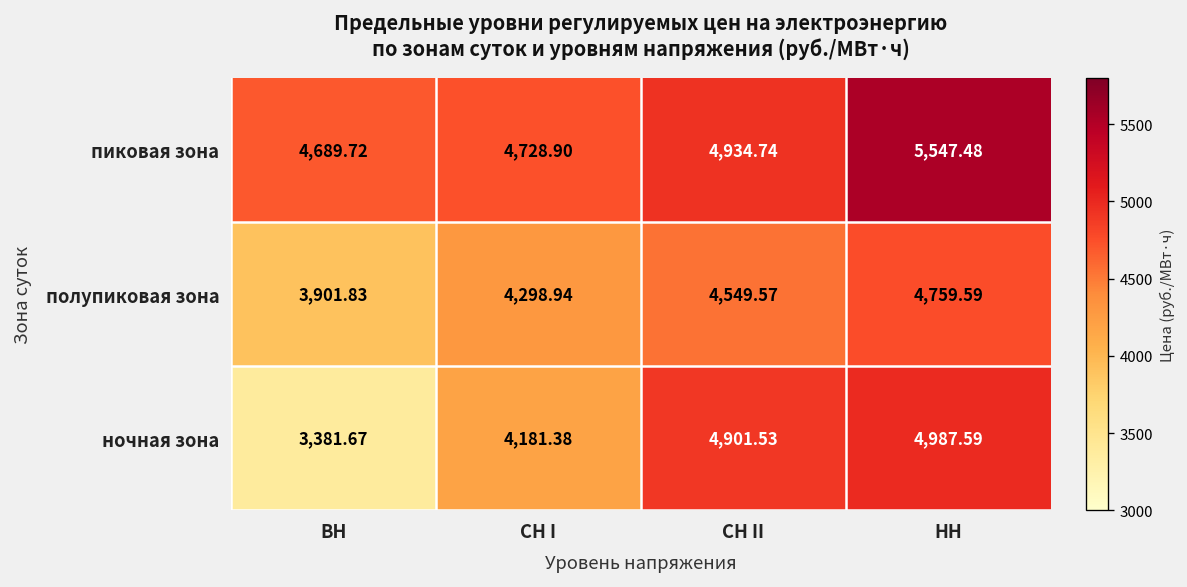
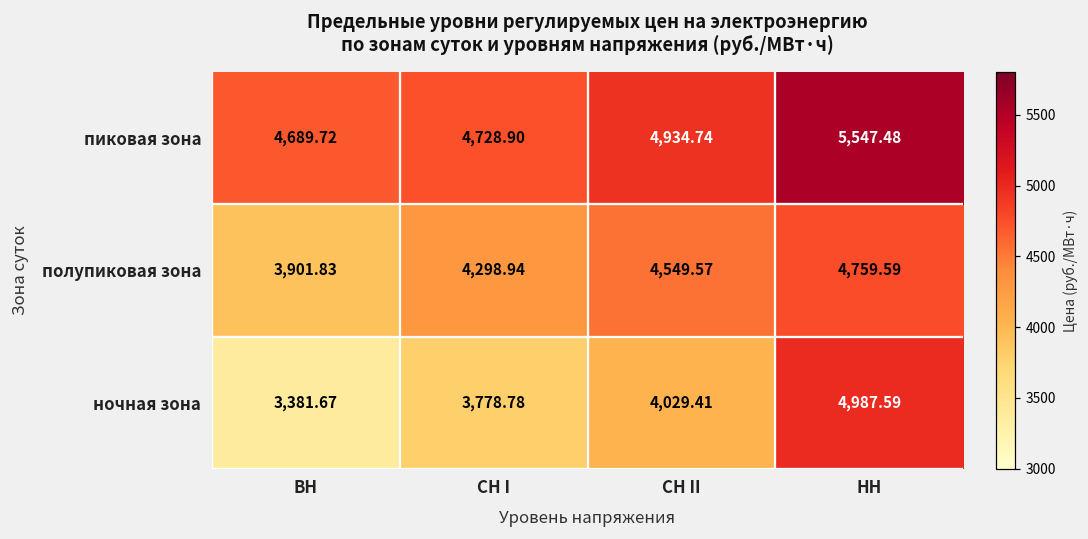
ночная зона, СН I: 4,181.38 -> 3,778.78
ночная зона, СН II: 4,901.53 -> 4,029.41
